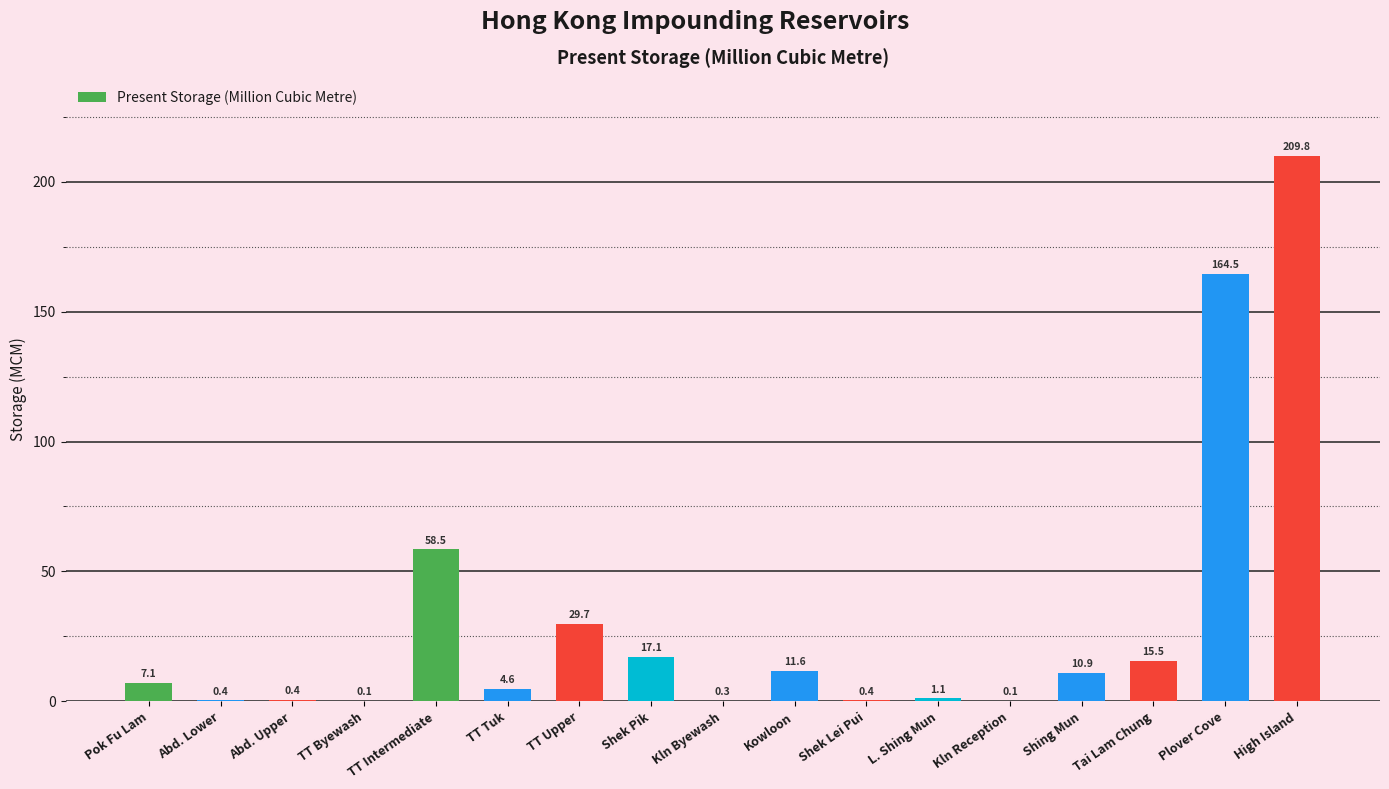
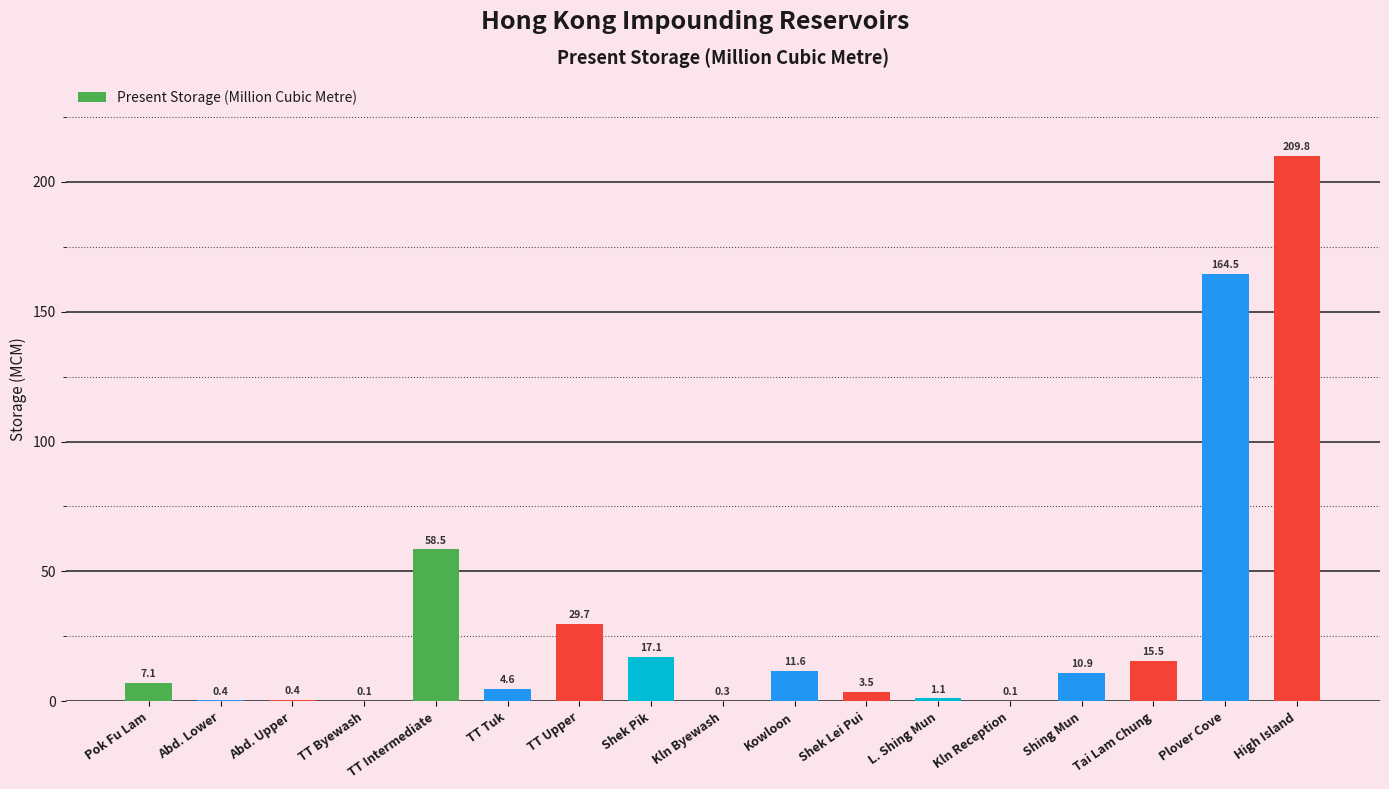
Shek Lei Pui: 0.4 -> 3.5
